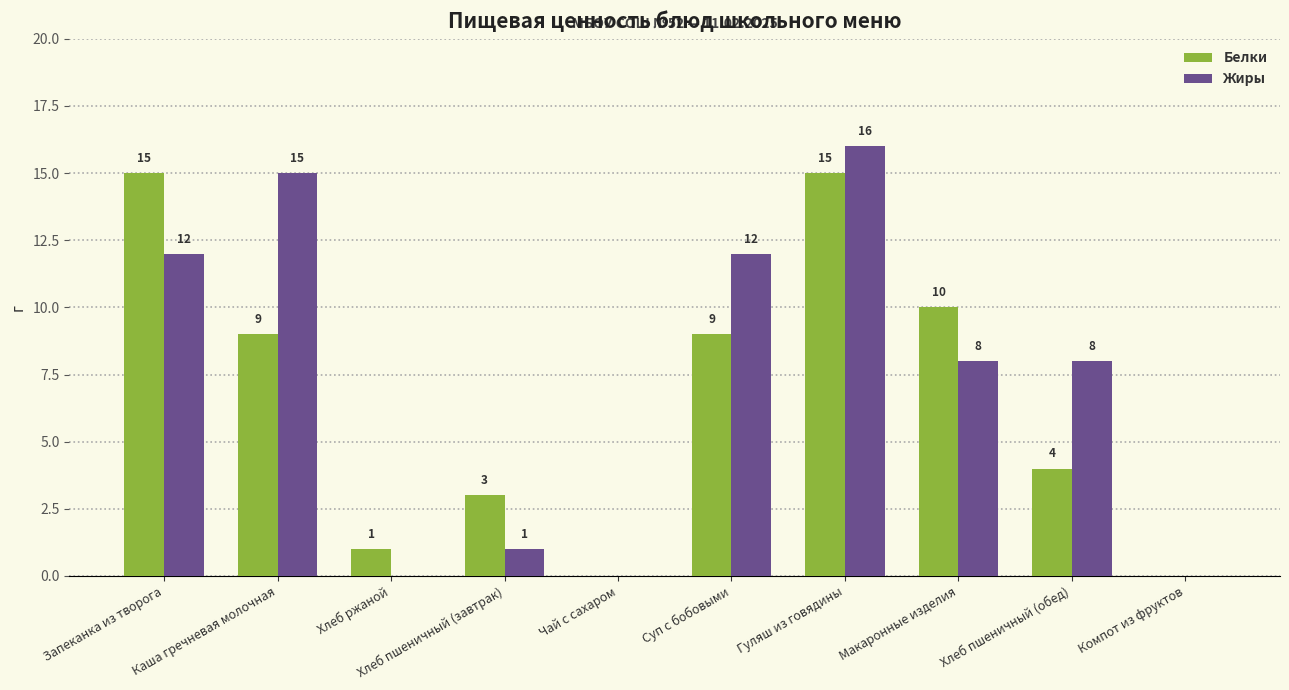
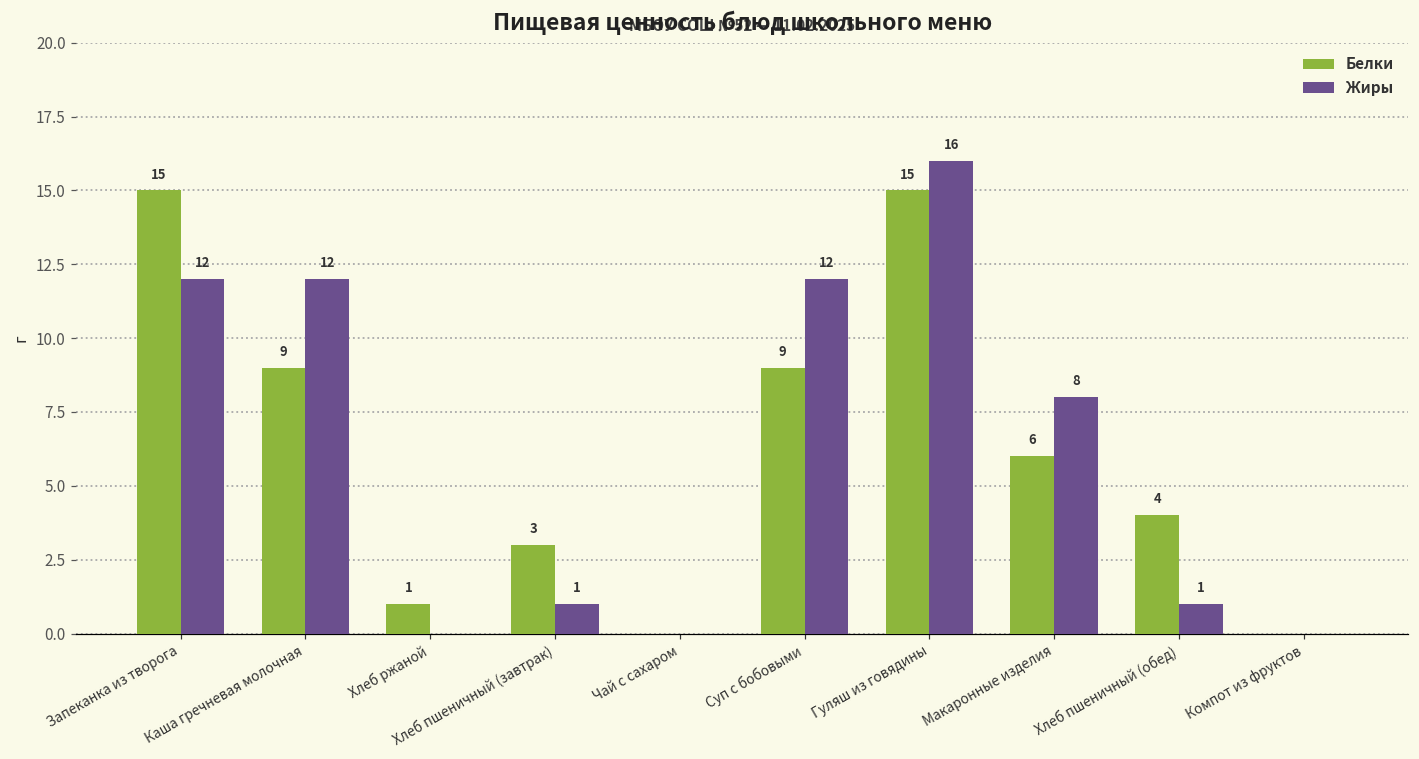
Жиры, Каша гречневая молочная: 15 -> 12
Белки, Макаронные изделия: 10 -> 6
Жиры, Хлеб пшеничный (обед): 8 -> 1
